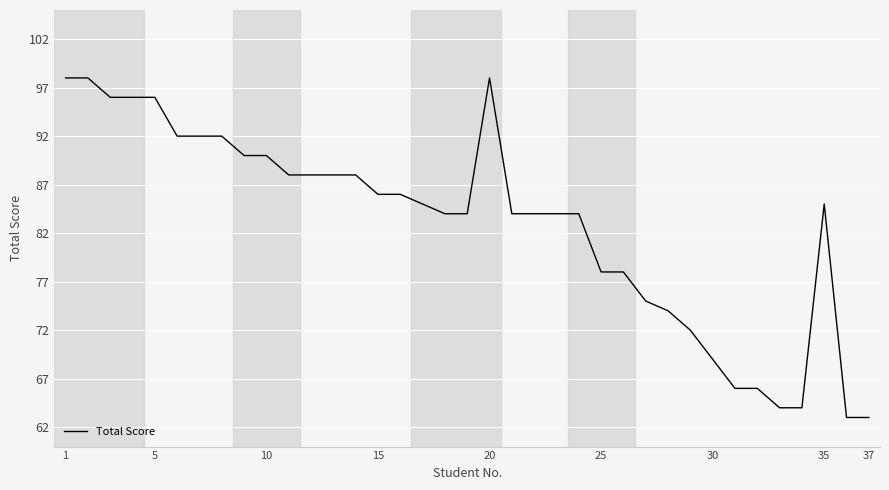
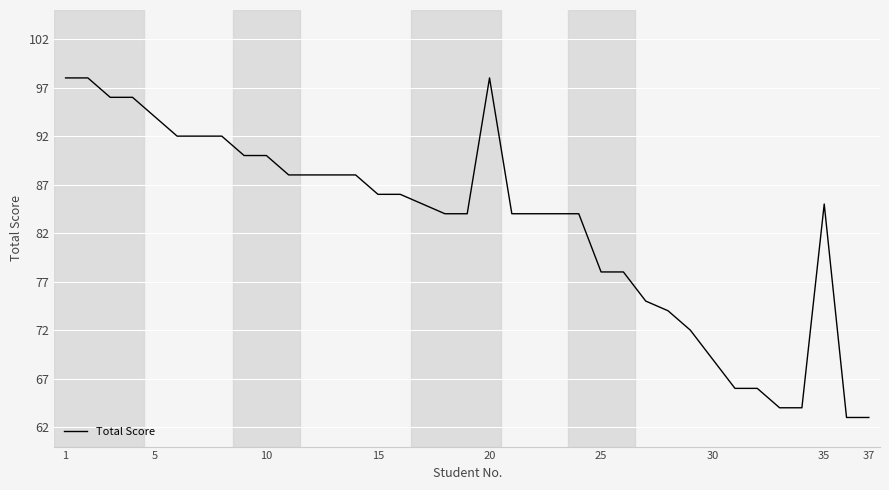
5: 96 -> 94
